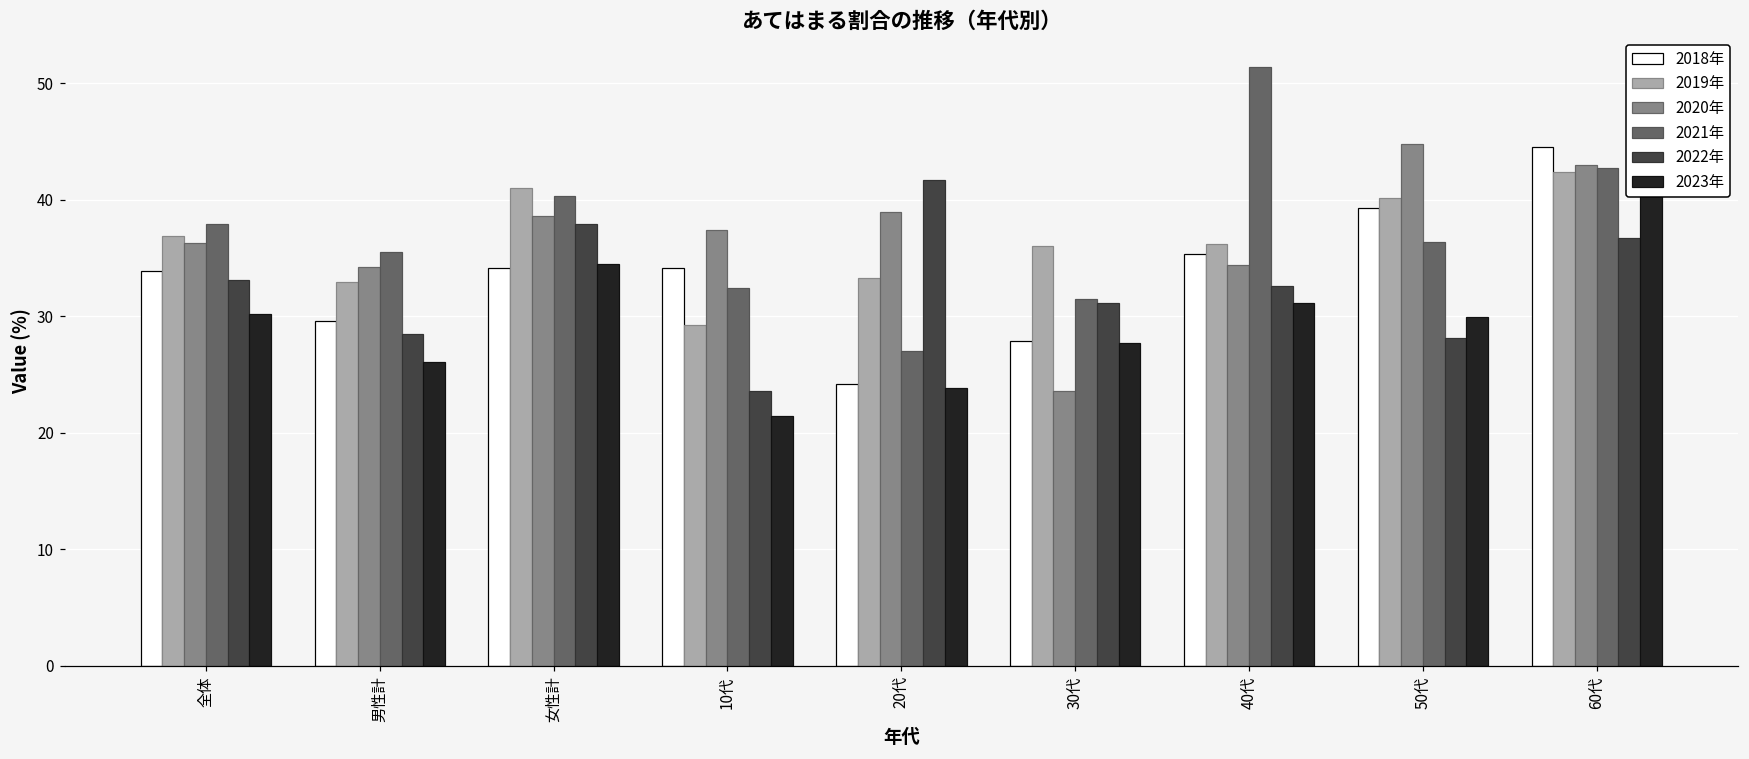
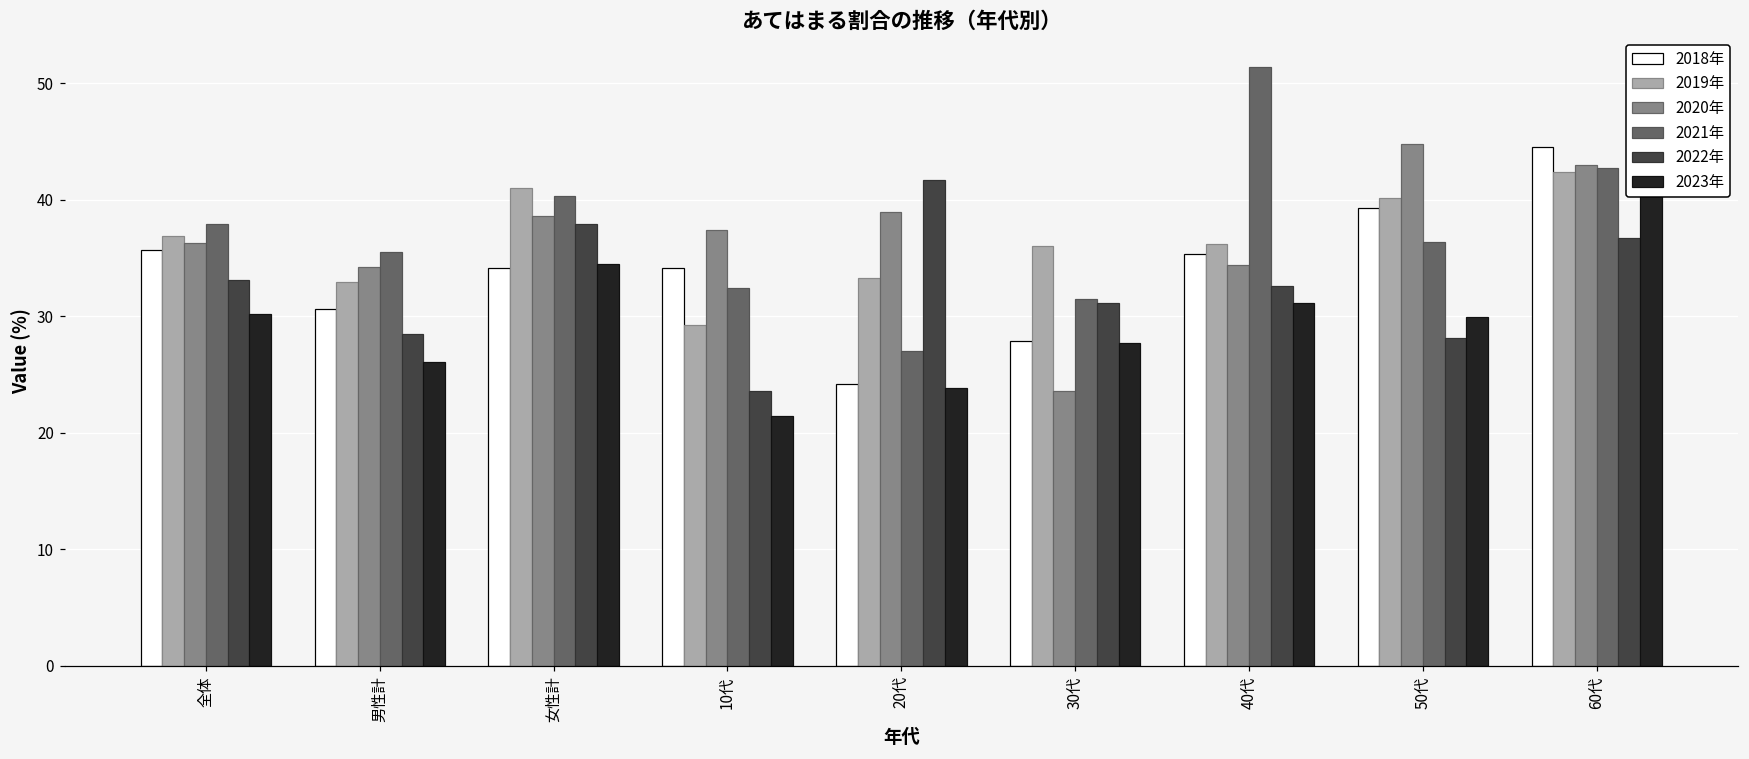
2018年, 全体: 33.9 -> 35.7
2018年, 男性計: 29.6 -> 30.6
